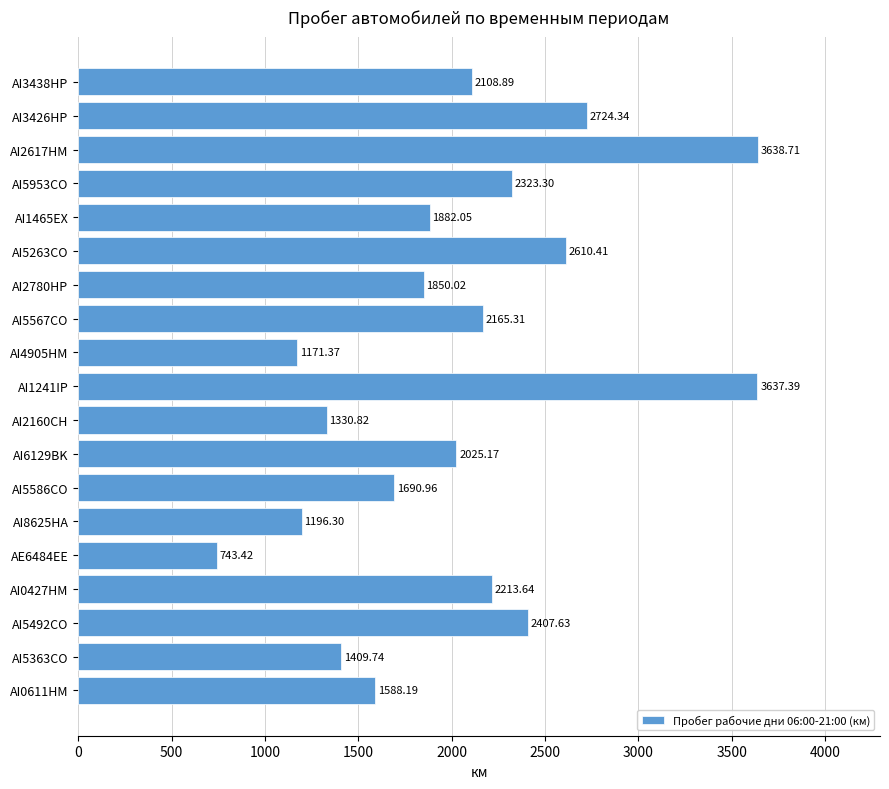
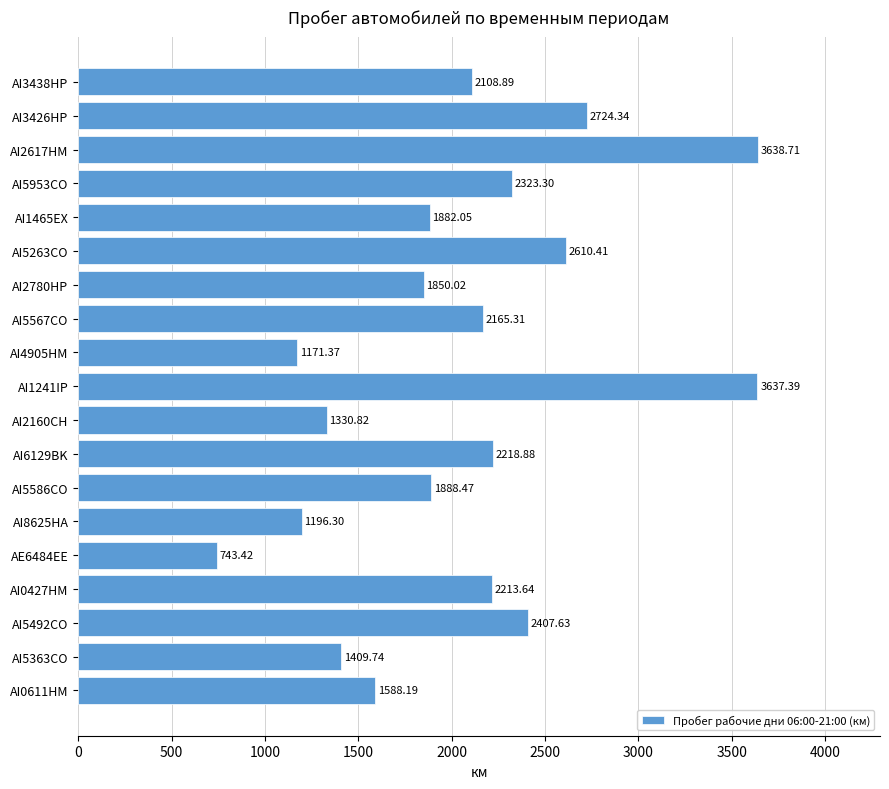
AI6129BK: 2025.17 -> 2218.88
AI5586CO: 1690.96 -> 1888.47
